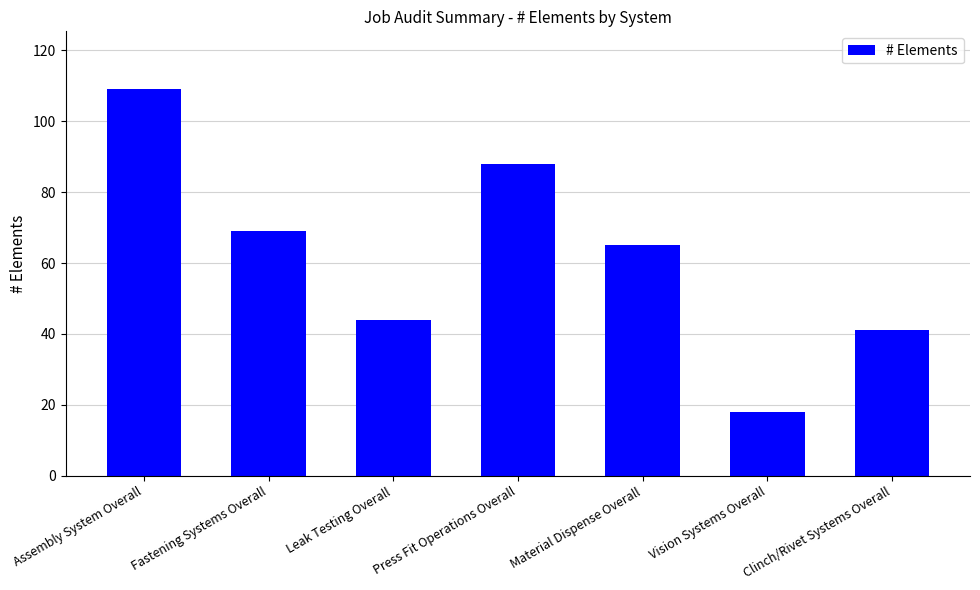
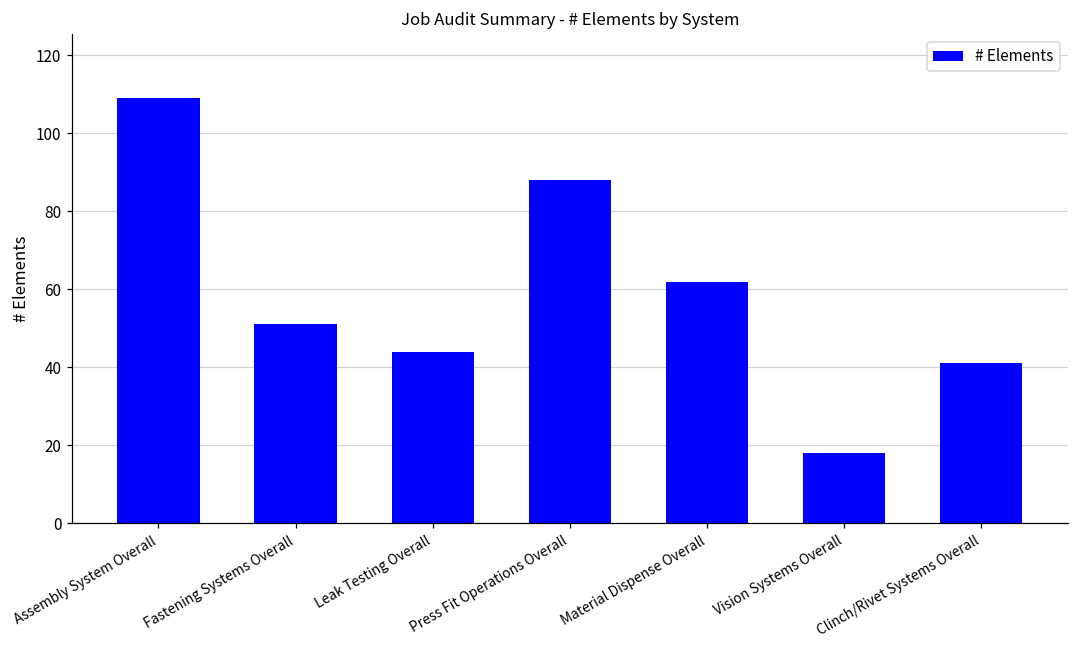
Fastening Systems Overall: 69 -> 51
Material Dispense Overall: 65 -> 62
